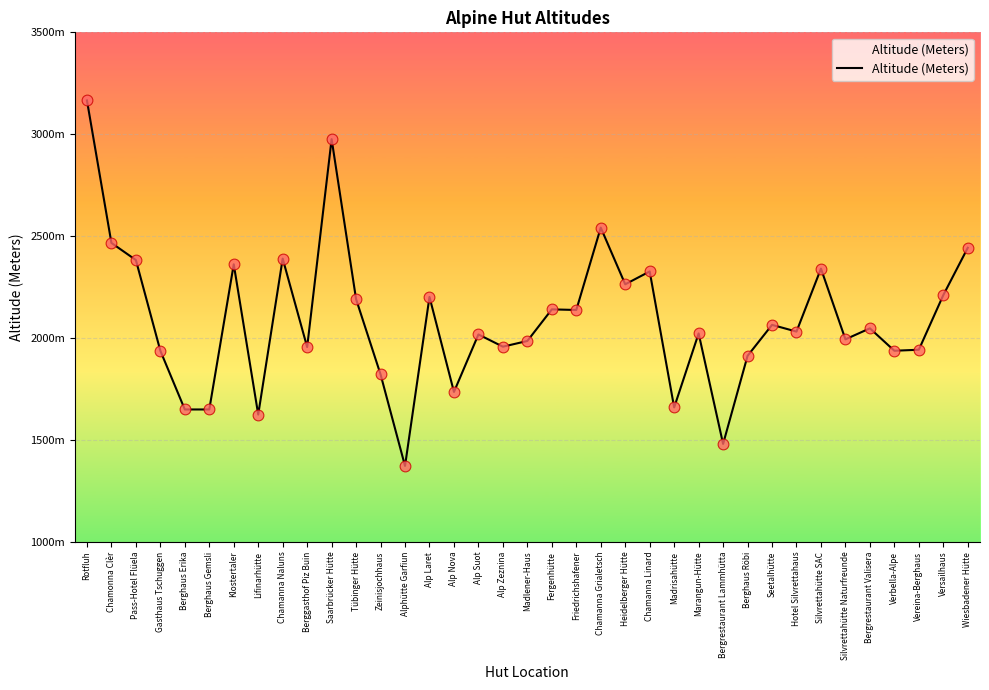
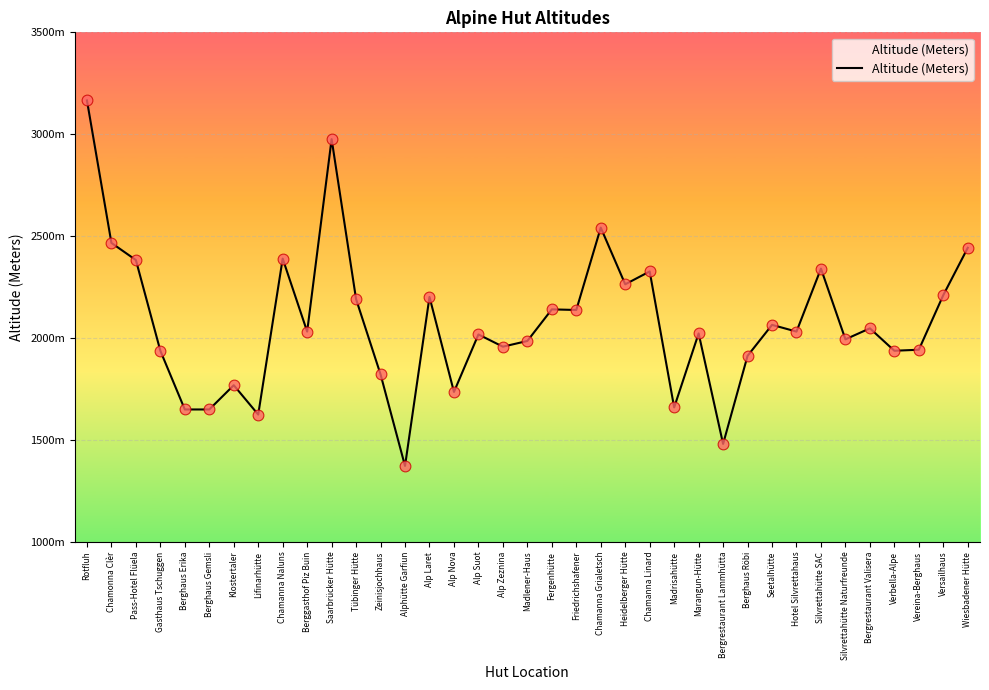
Klostertaler: 2360m -> 1770m
Berggasthof Piz Buin: 1960m -> 2030m
